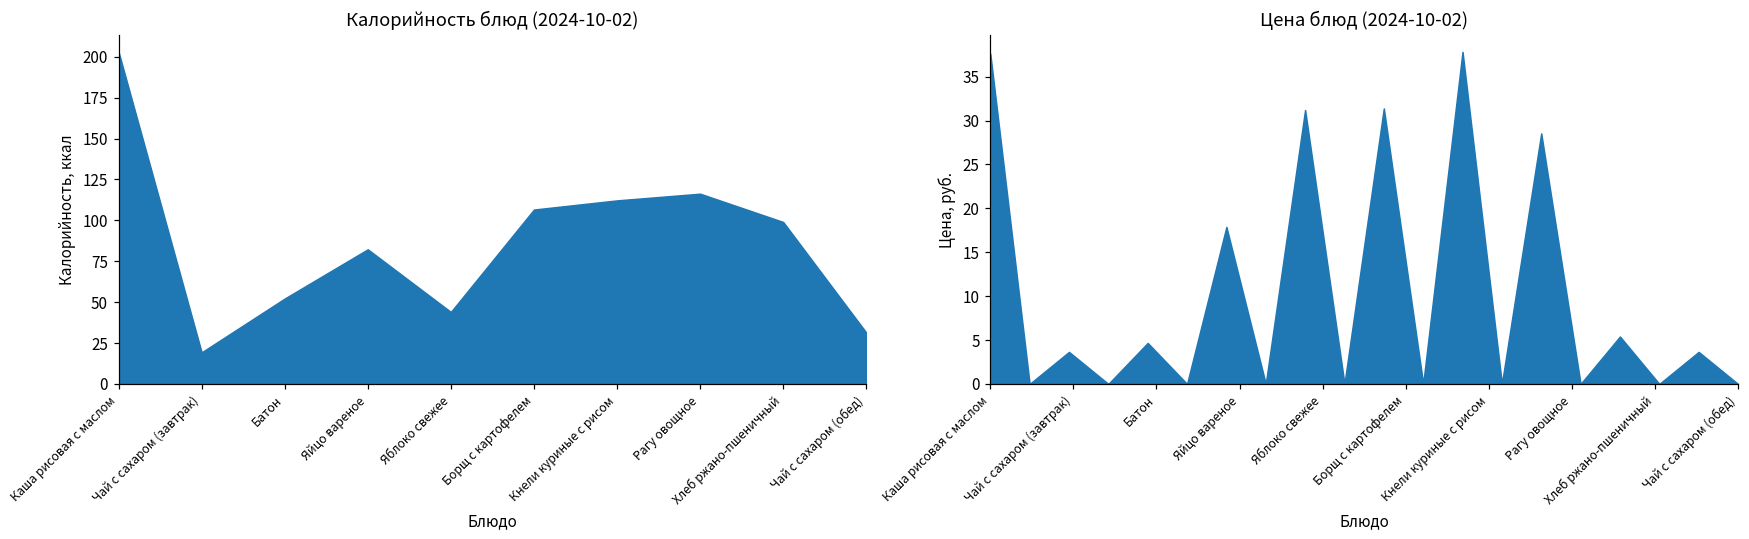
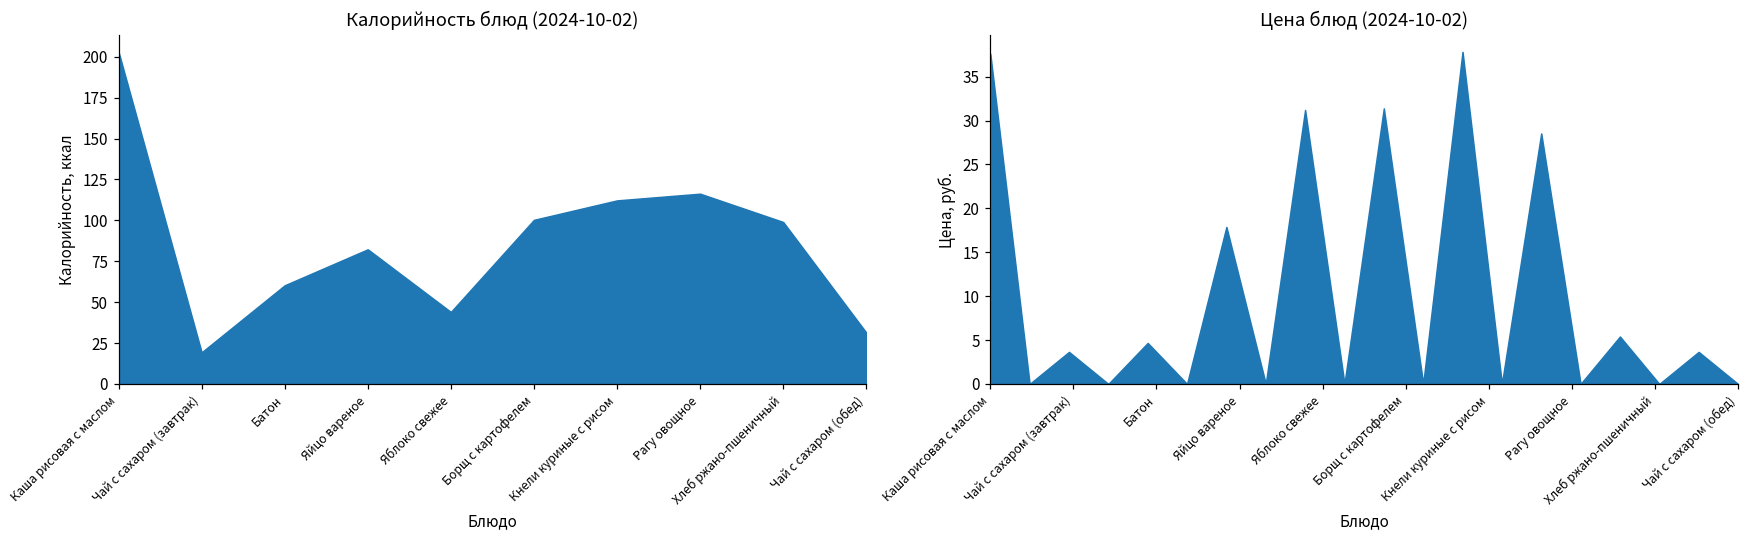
Калорийность блюд (2024-10-02), Батон: 52 -> 60
Калорийность блюд (2024-10-02), Борщ с картофелем: 107 -> 100
